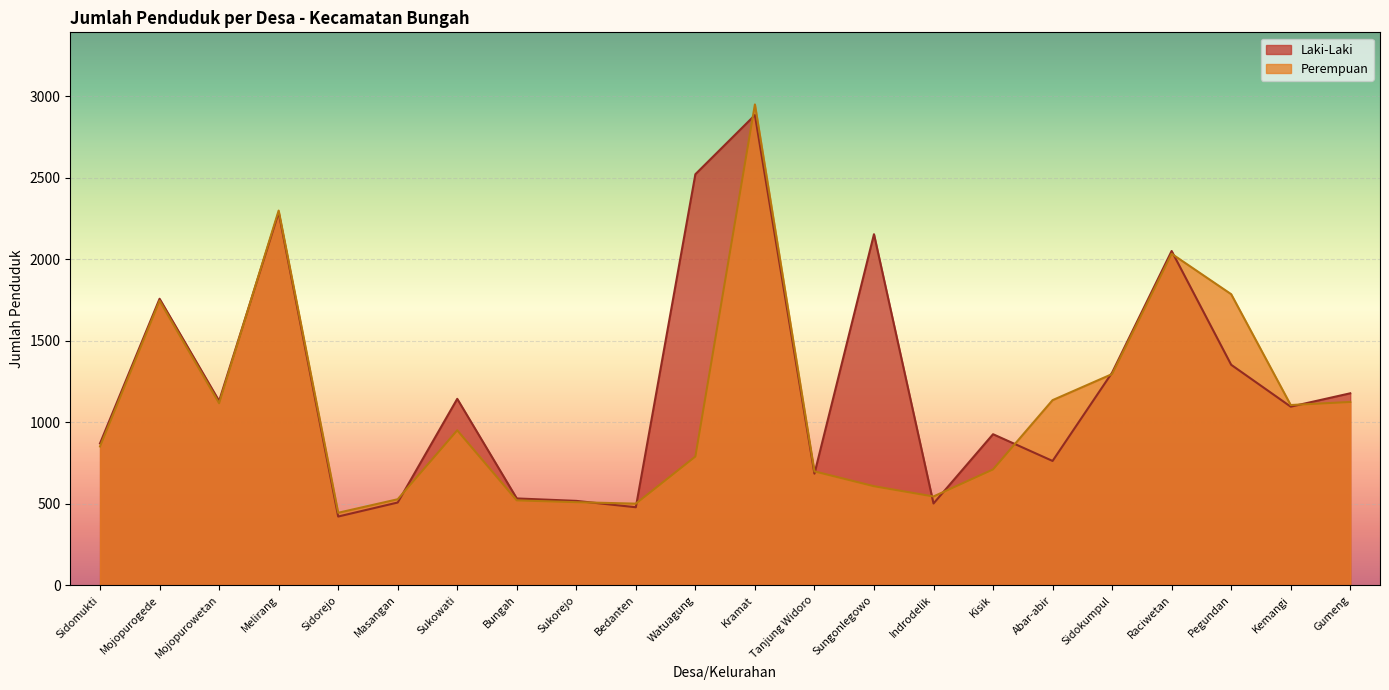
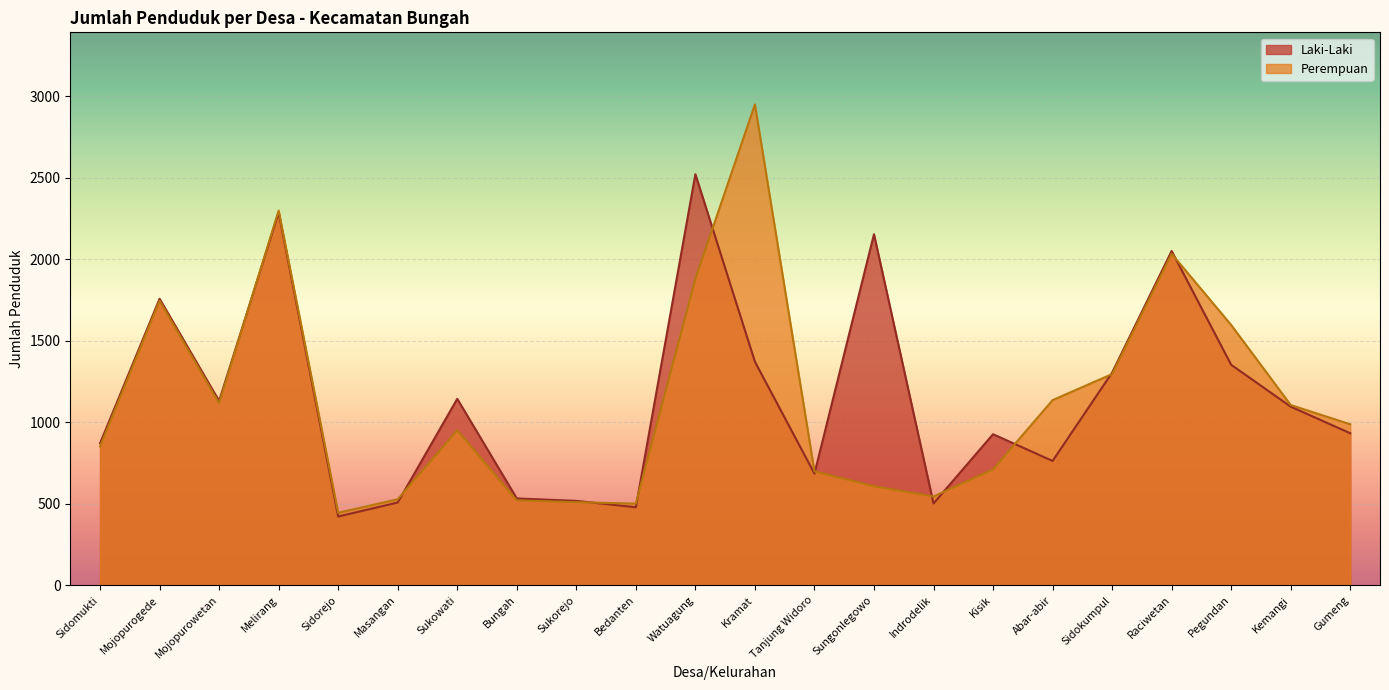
Perempuan, Watuagung: 790 -> 1880
Laki-Laki, Kramat: 2890 -> 1370
Perempuan, Pegundan: 1790 -> 1600
Laki-Laki, Gumeng: 1180 -> 930
Perempuan, Gumeng: 1130 -> 990
